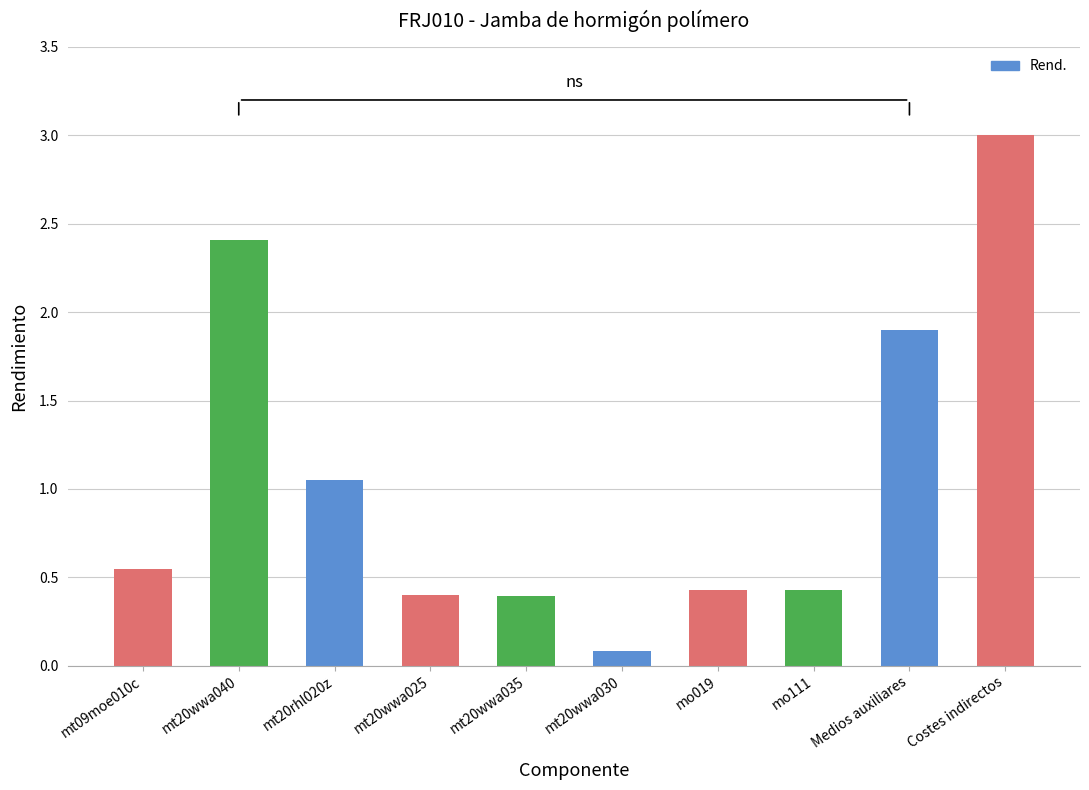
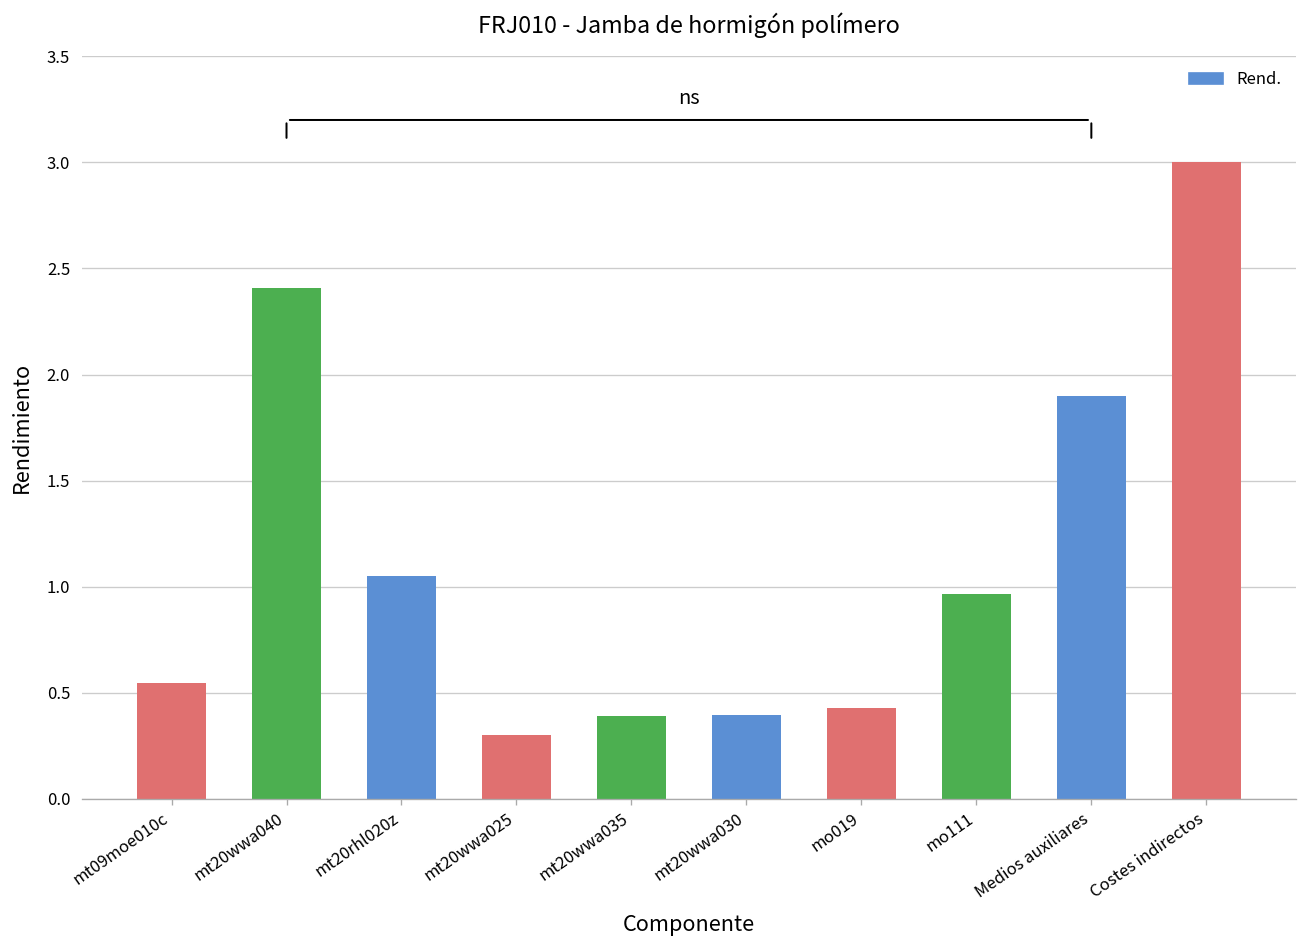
mt20wwa025: 0.4 -> 0.3
mt20wwa030: 0.08 -> 0.40
mo111: 0.43 -> 0.97
